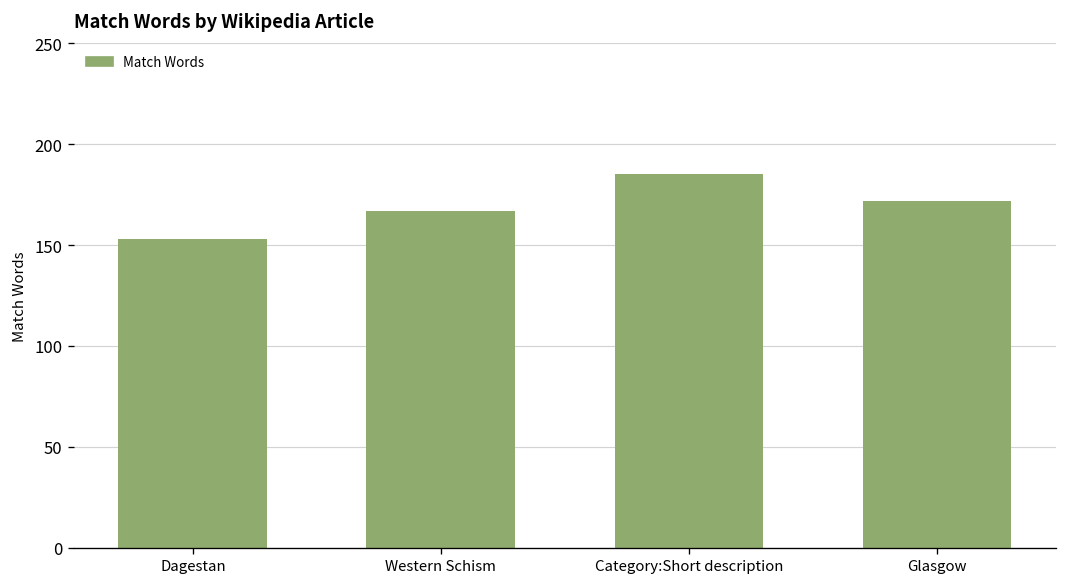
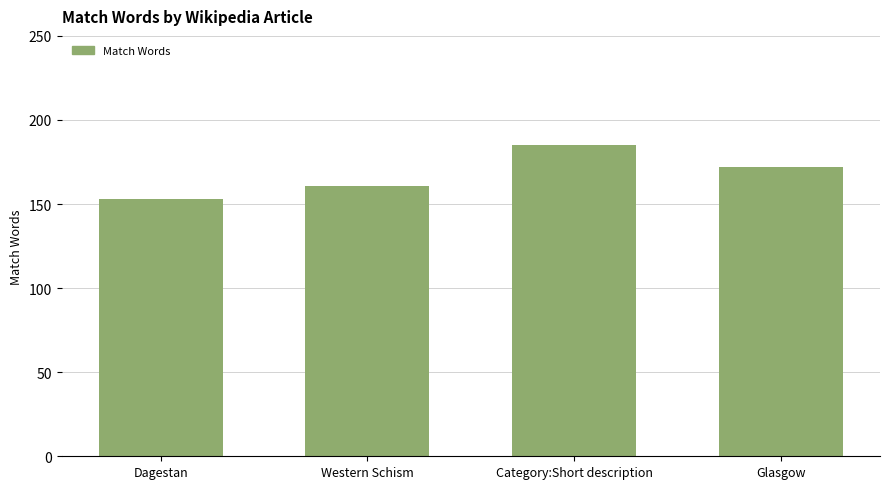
Western Schism: 167 -> 161
